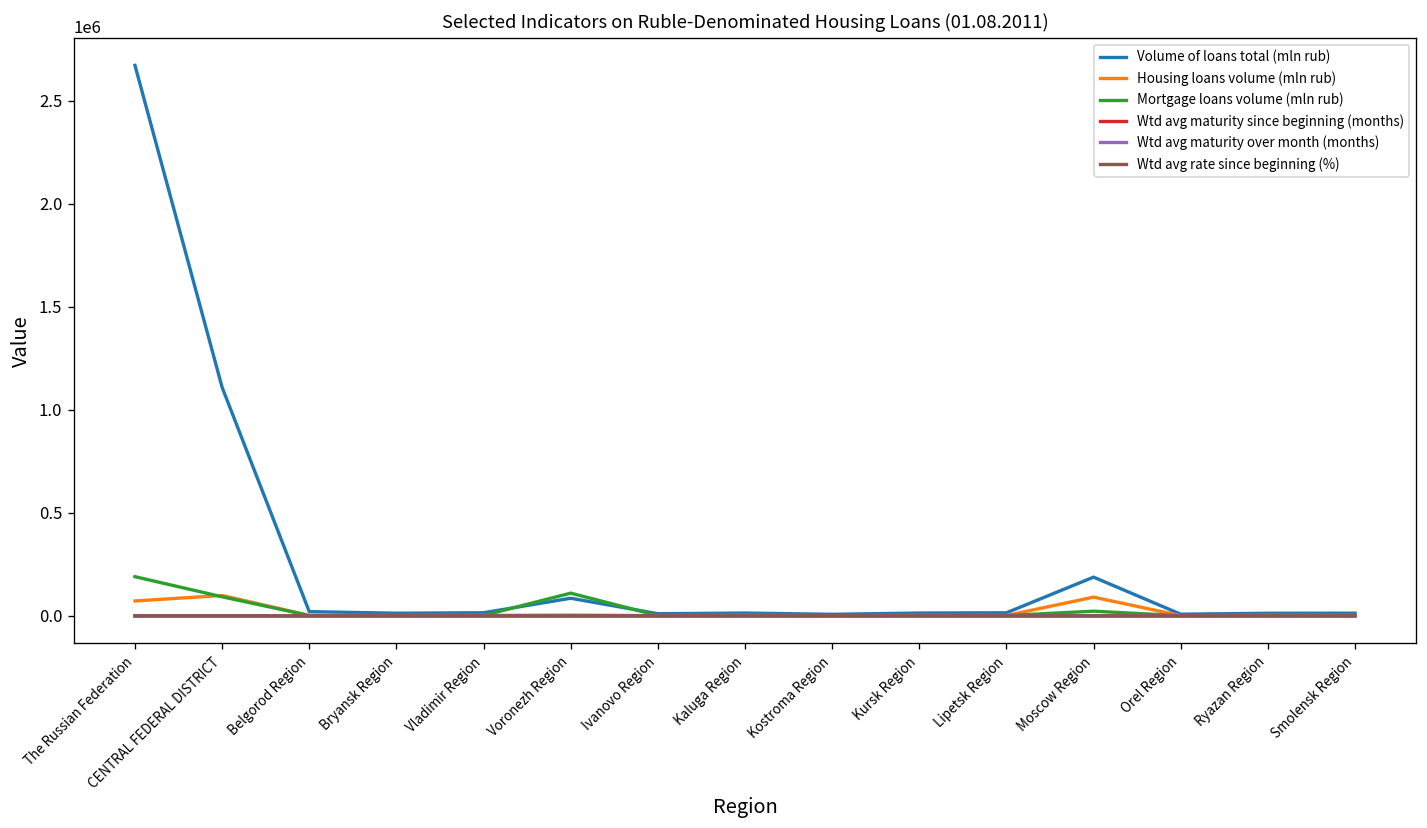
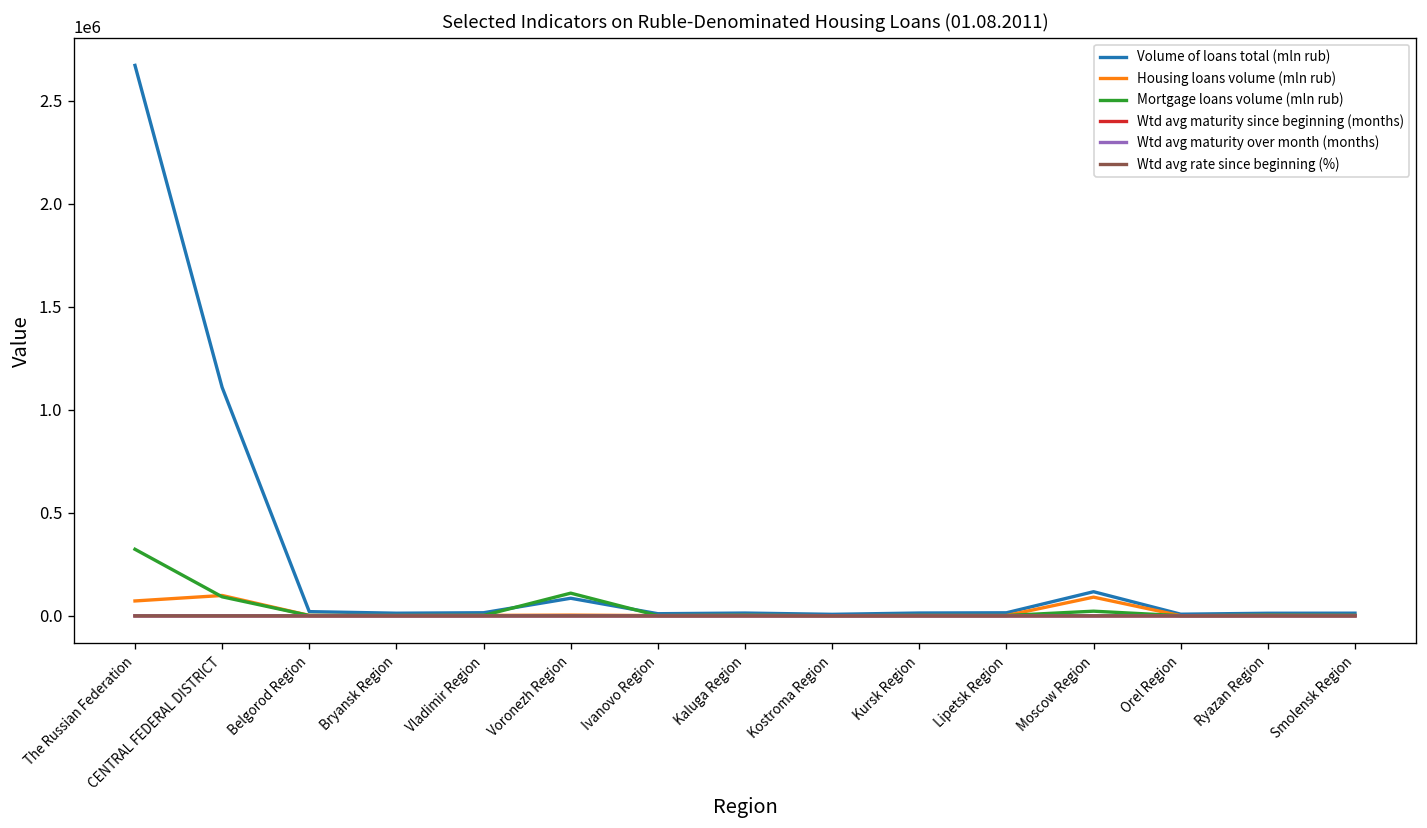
Mortgage loans volume (mln rub), The Russian Federation: 190000 -> 320000
Volume of loans total (mln rub), Moscow Region: 190000 -> 120000
